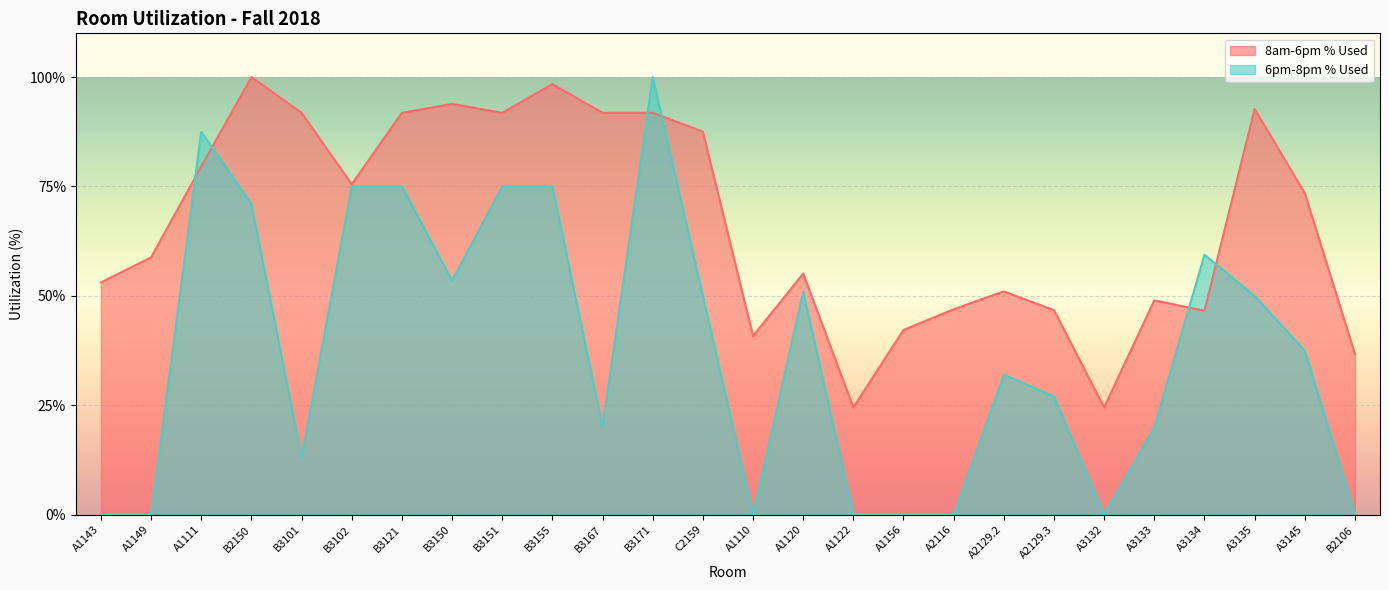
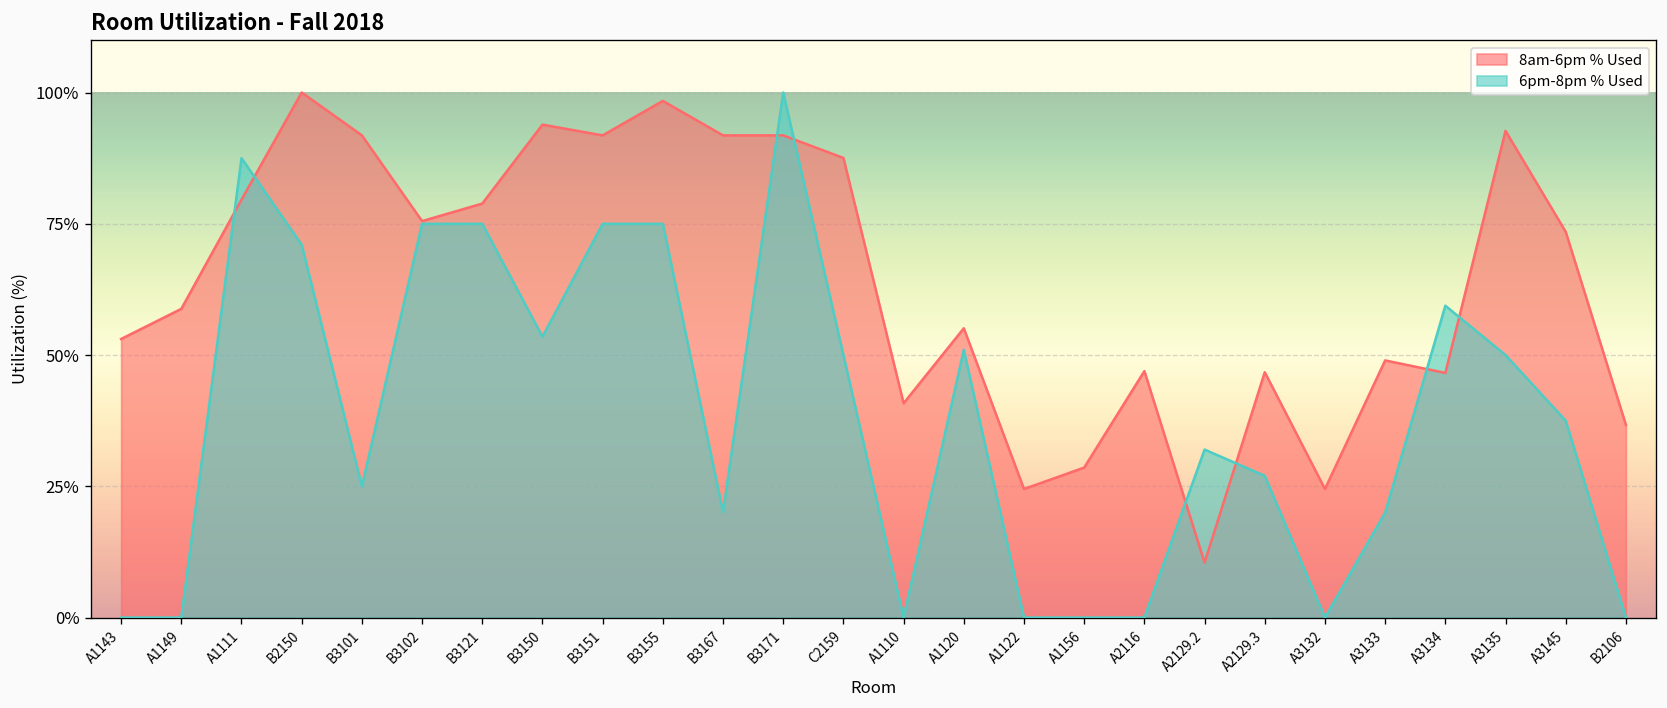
6pm-8pm % Used, B3101: 13% -> 25%
8am-6pm % Used, B3121: 92% -> 79%
8am-6pm % Used, A1156: 42% -> 29%
8am-6pm % Used, A2129.2: 51% -> 10%
